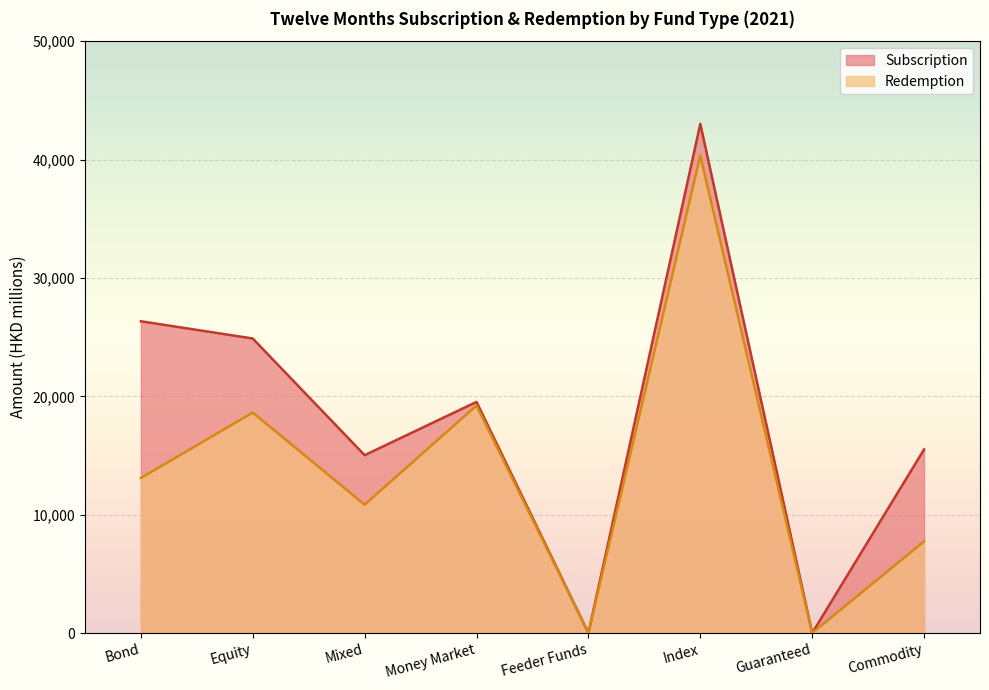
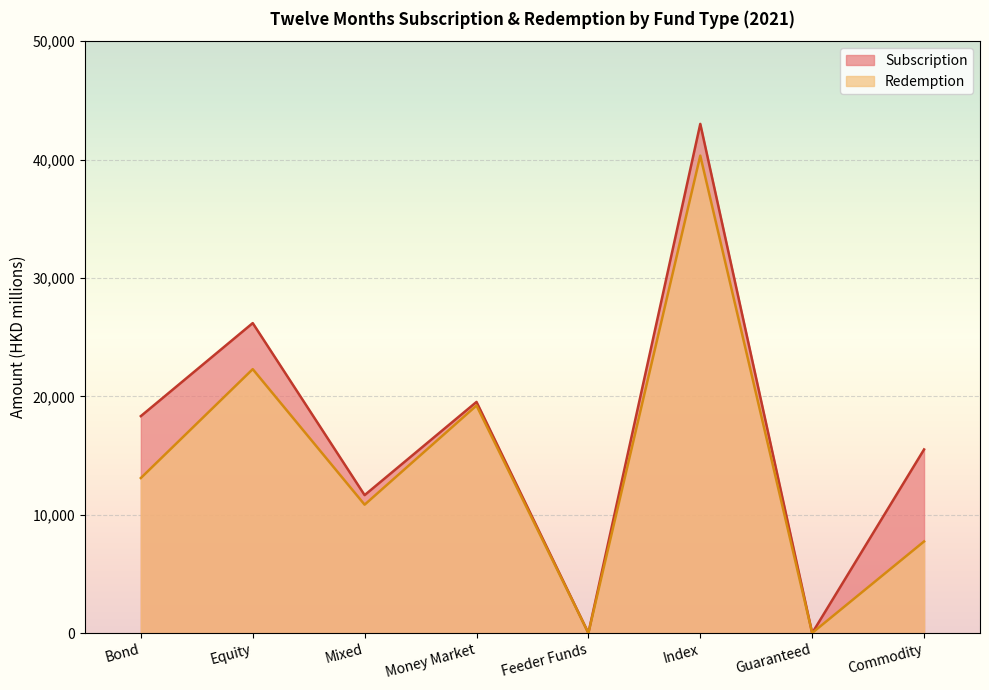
Subscription, Bond: 26,300 -> 18,300
Subscription, Equity: 24,900 -> 26,200
Redemption, Equity: 18,600 -> 22,300
Subscription, Mixed: 15,000 -> 11,700
